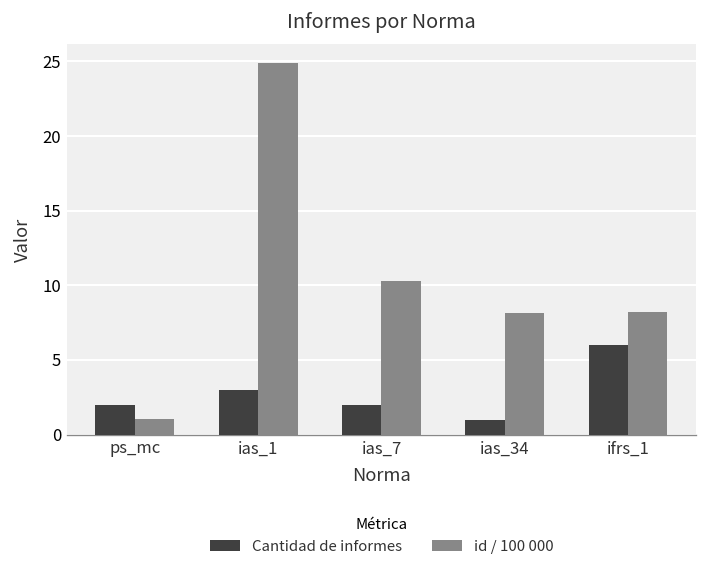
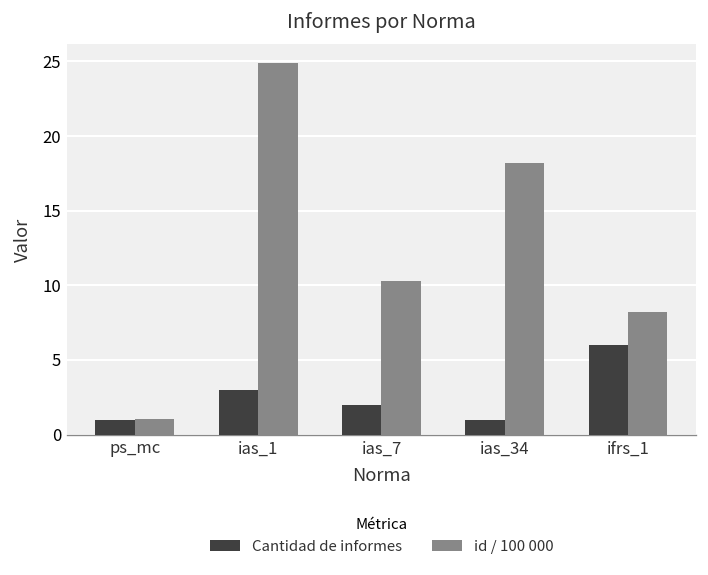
Cantidad de informes, ps_mc: 2 -> 1
id / 100 000, ias_34: 8.1 -> 18.2
